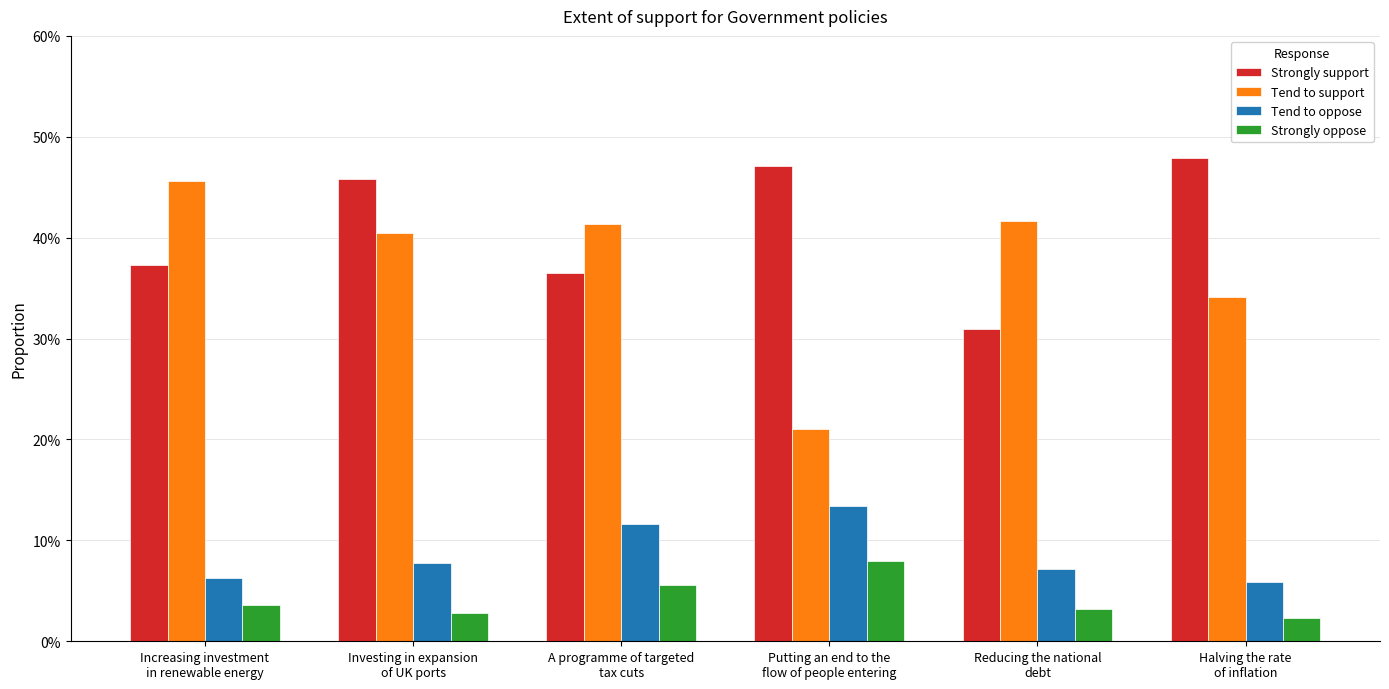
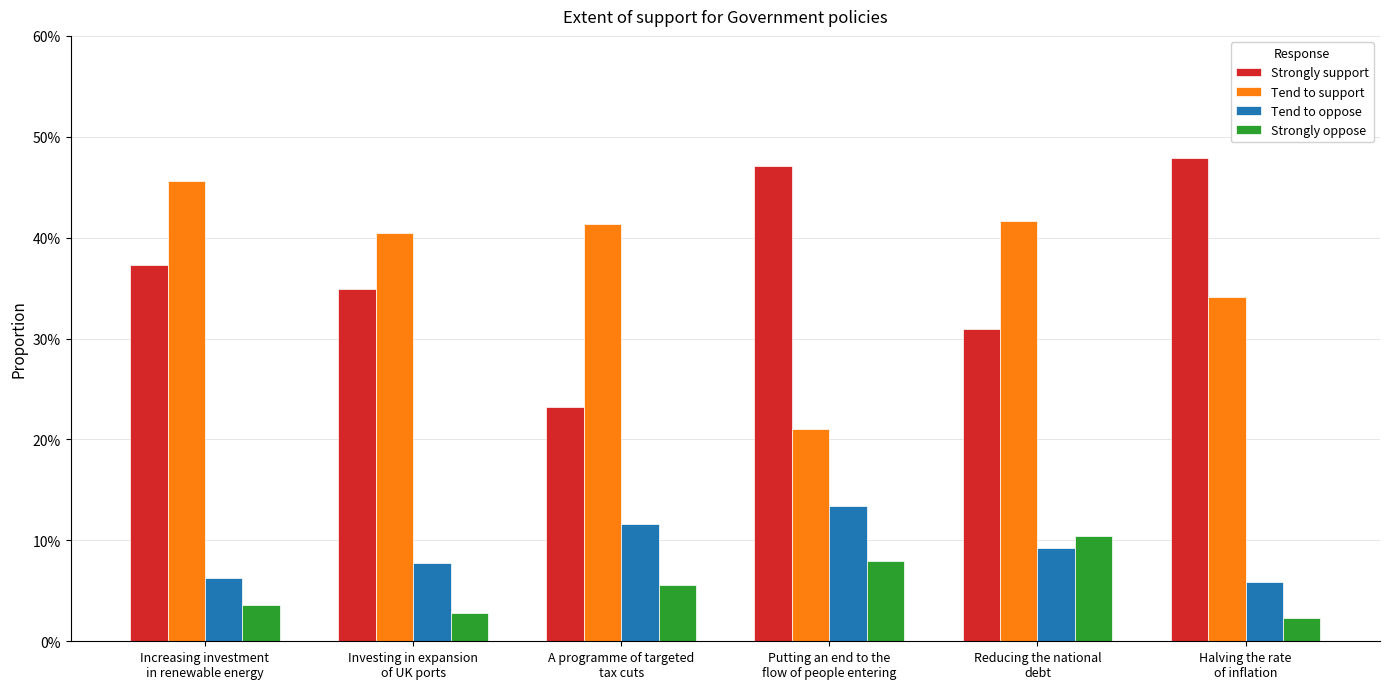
Strongly support, Investing in expansion of UK ports: 45.8% -> 34.9%
Strongly support, A programme of targeted tax cuts: 36.5% -> 23.2%
Tend to oppose, Reducing the national debt: 7.1% -> 9.3%
Strongly oppose, Reducing the national debt: 3.2% -> 10.5%
